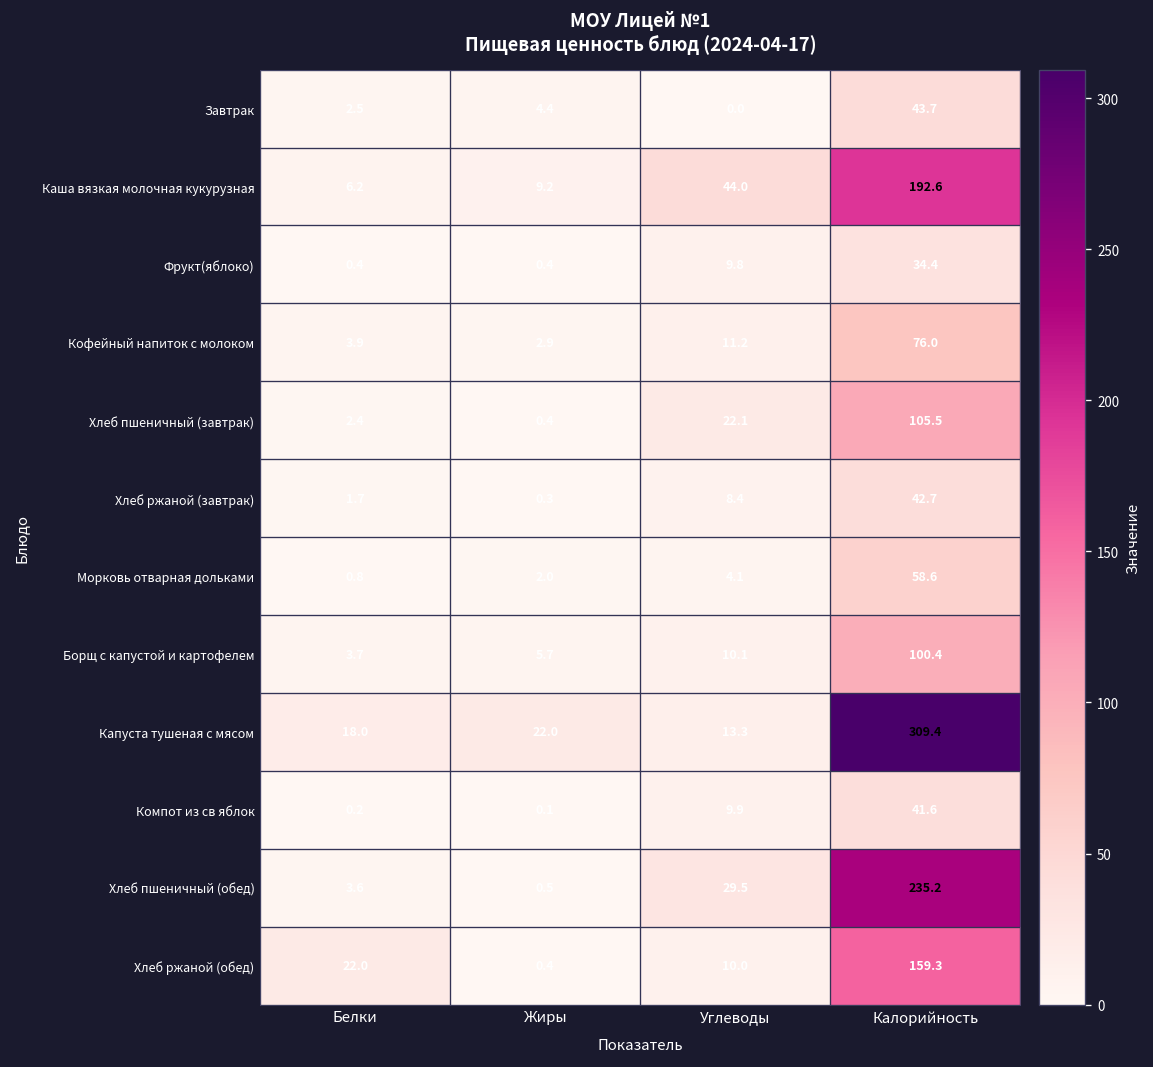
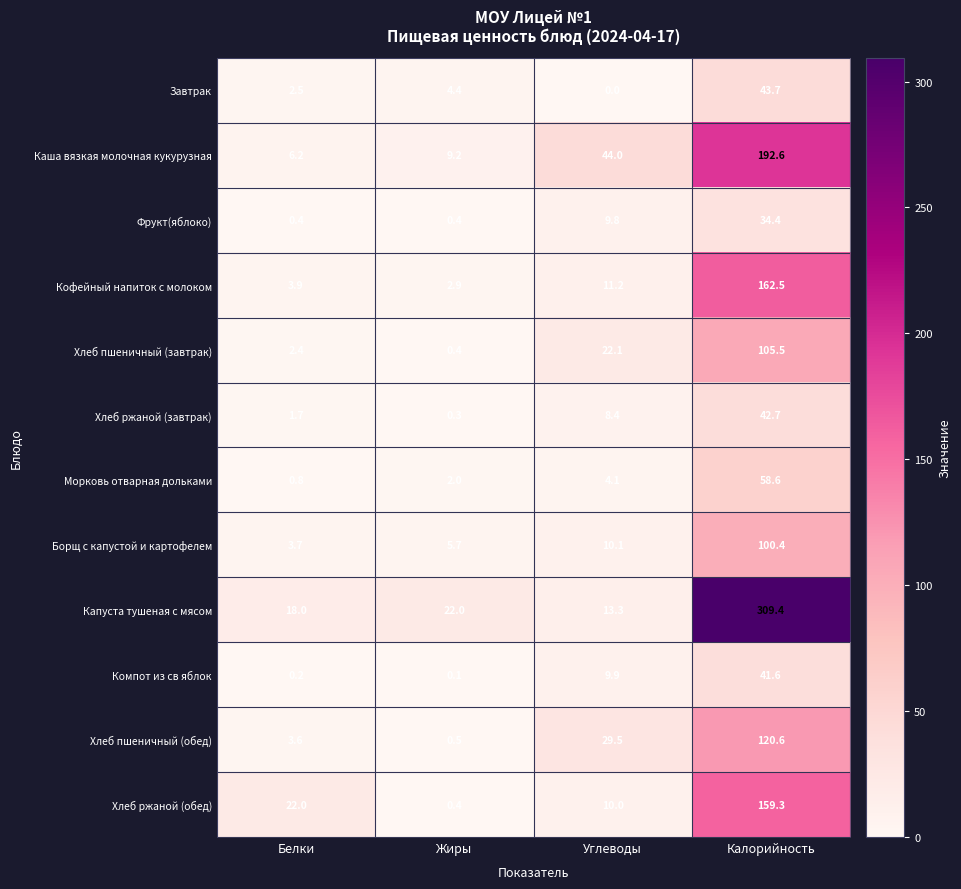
Кофейный напиток с молоком, Калорийность: 76.0 -> 162.5
Хлеб пшеничный (обед), Калорийность: 235.2 -> 120.6
